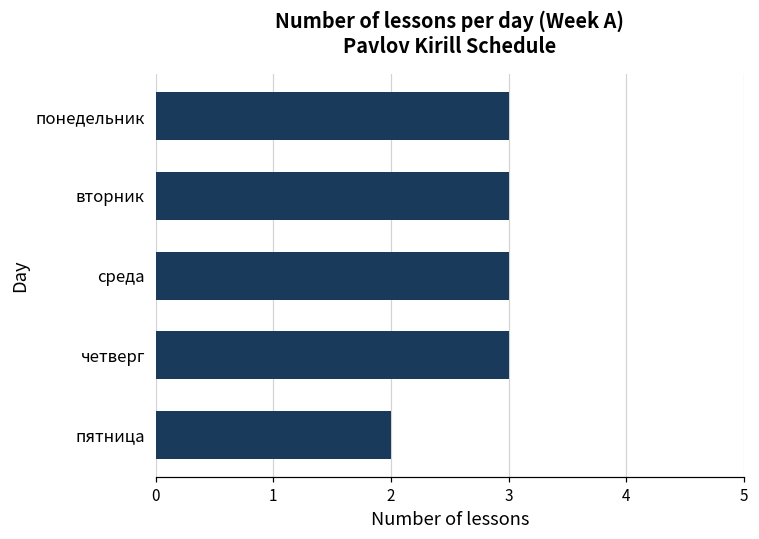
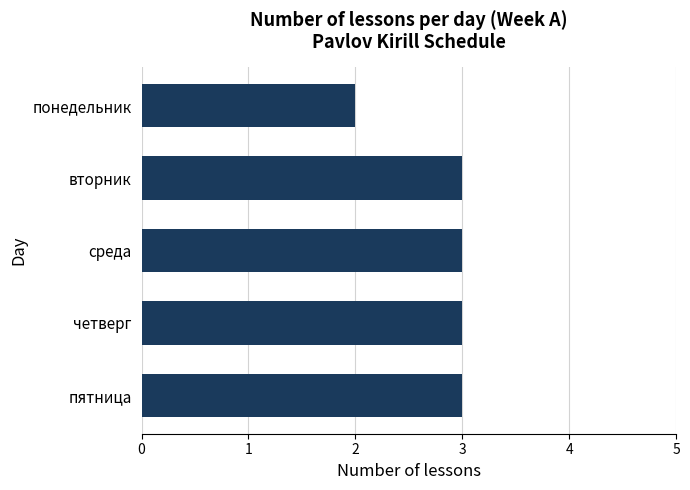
понедельник: 3 -> 2
пятница: 2 -> 3
